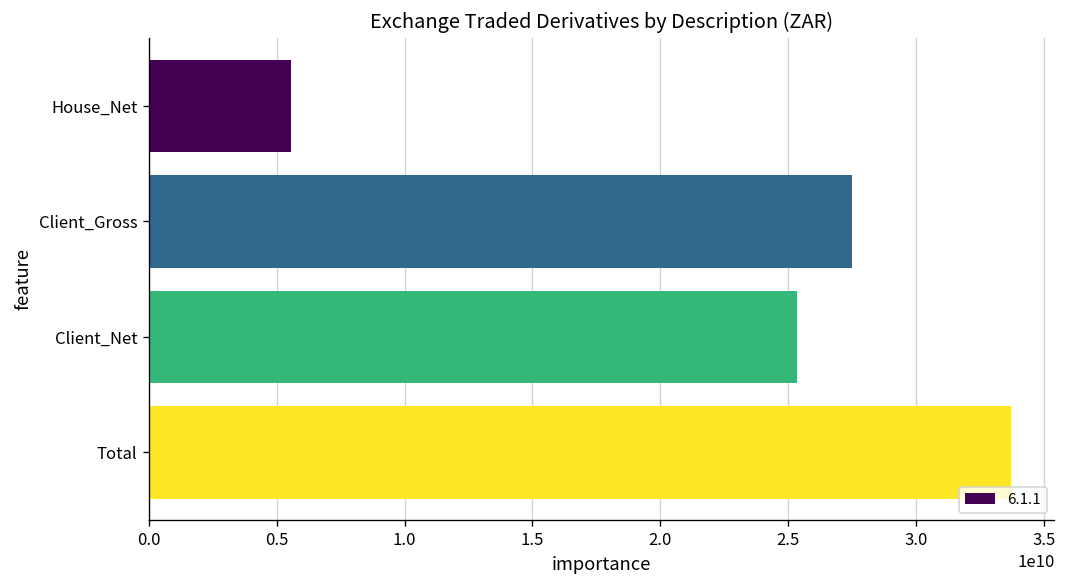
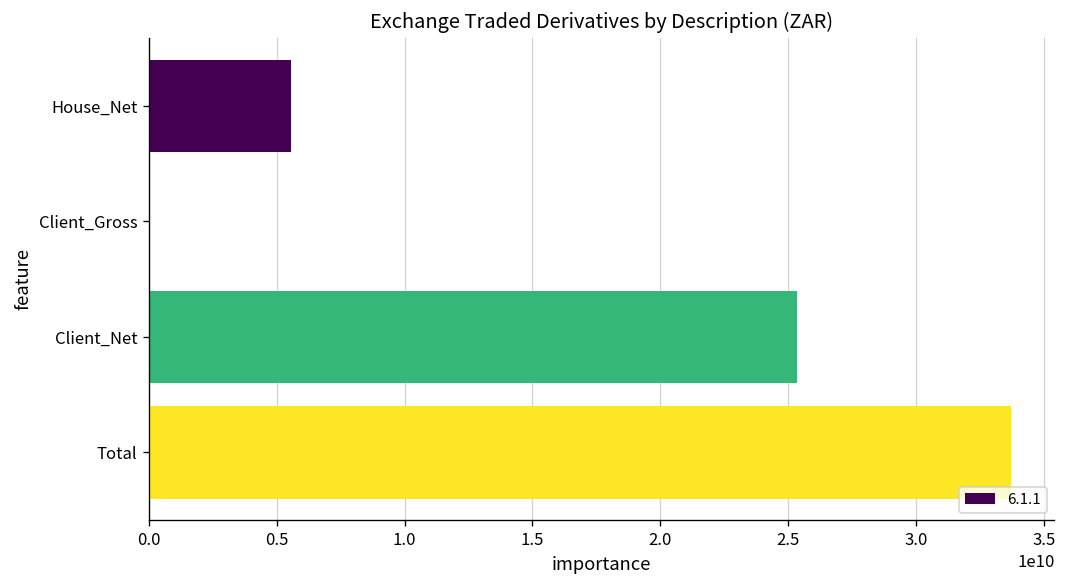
Client_Gross: 27500000000 -> 0
